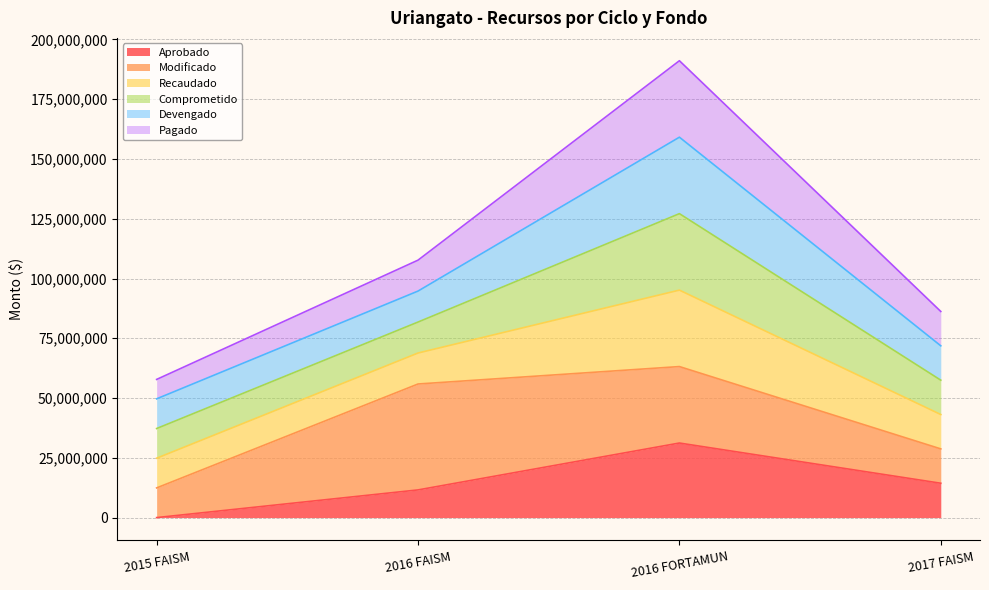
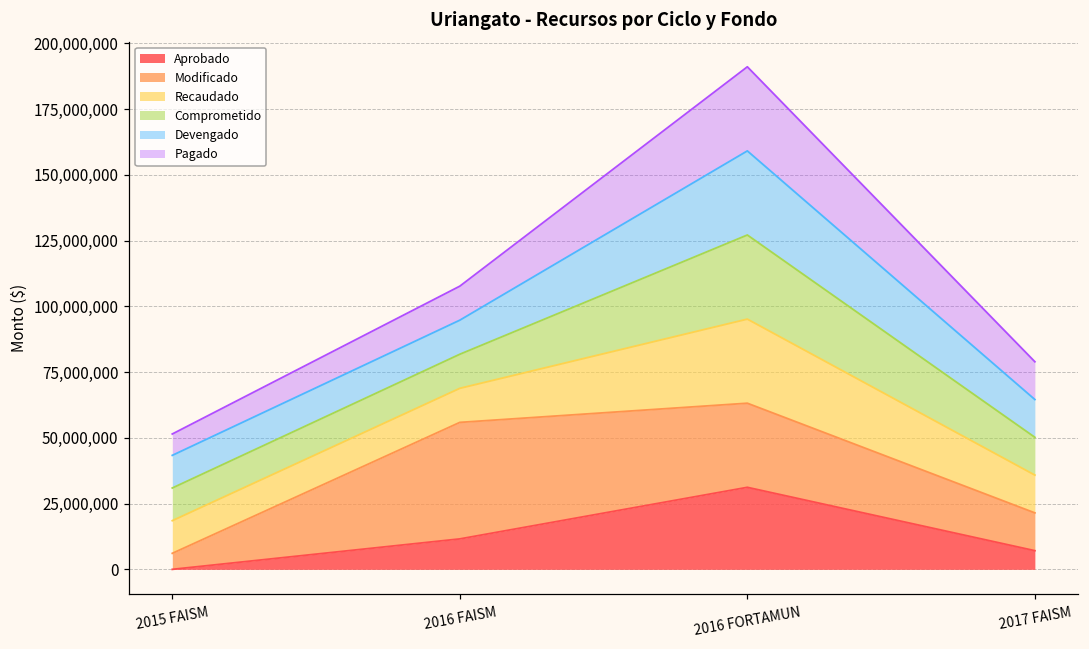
Modificado, 2015 FAISM: 12,000,000 -> 6,000,000
Aprobado, 2017 FAISM: 14,000,000 -> 7,000,000
